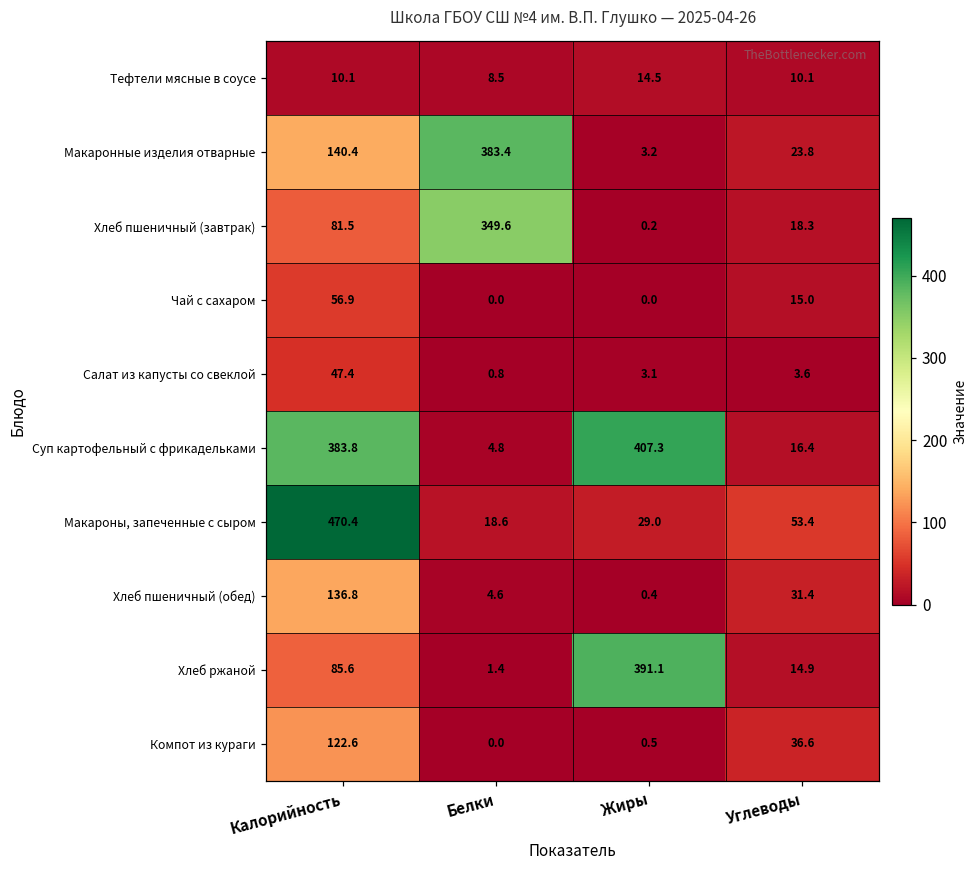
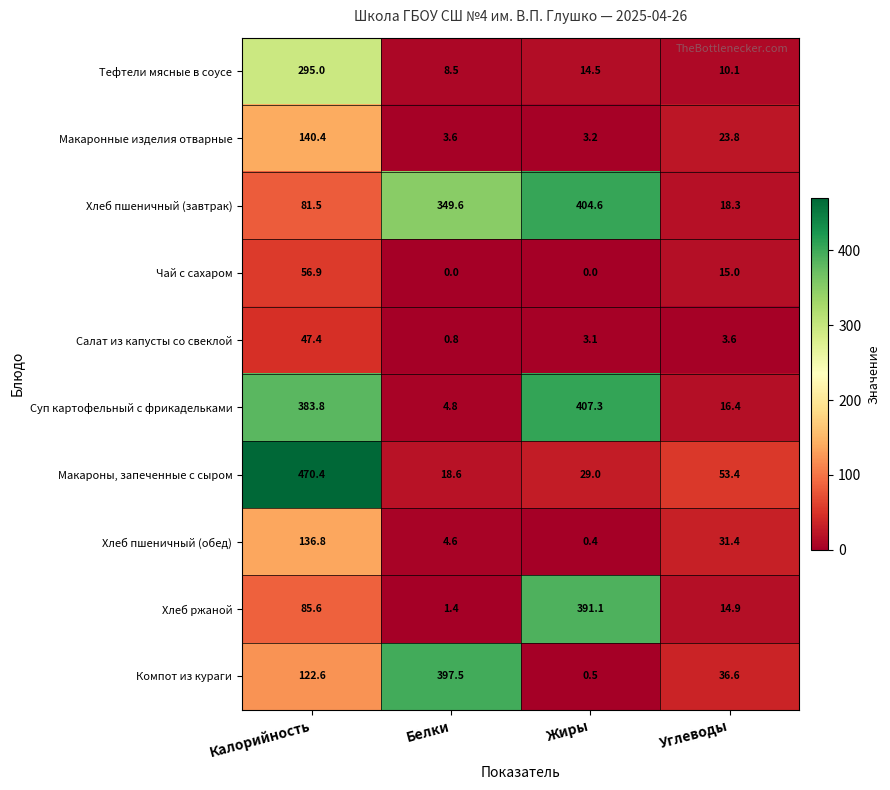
Тефтели мясные в соусе, Калорийность: 10.1 -> 295.0
Макаронные изделия отварные, Белки: 383.4 -> 3.6
Хлеб пшеничный (завтрак), Жиры: 0.2 -> 404.6
Компот из кураги, Белки: 0.0 -> 397.5
